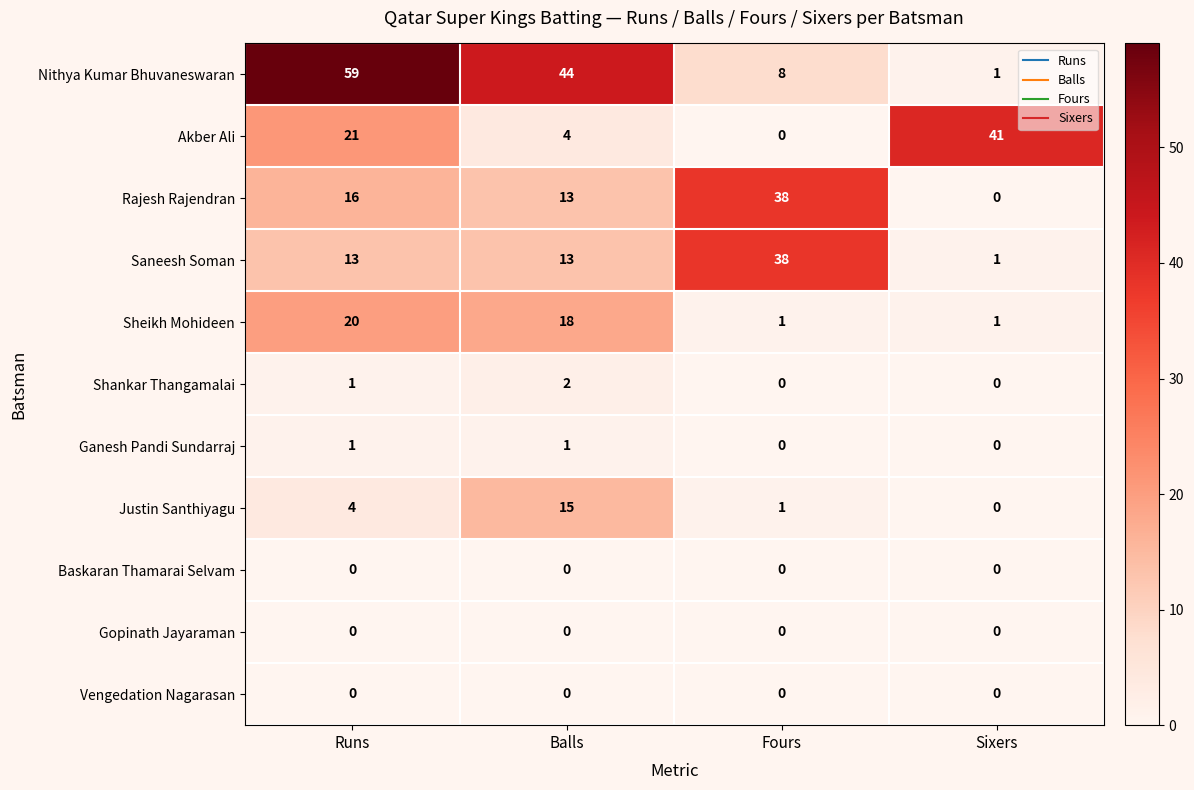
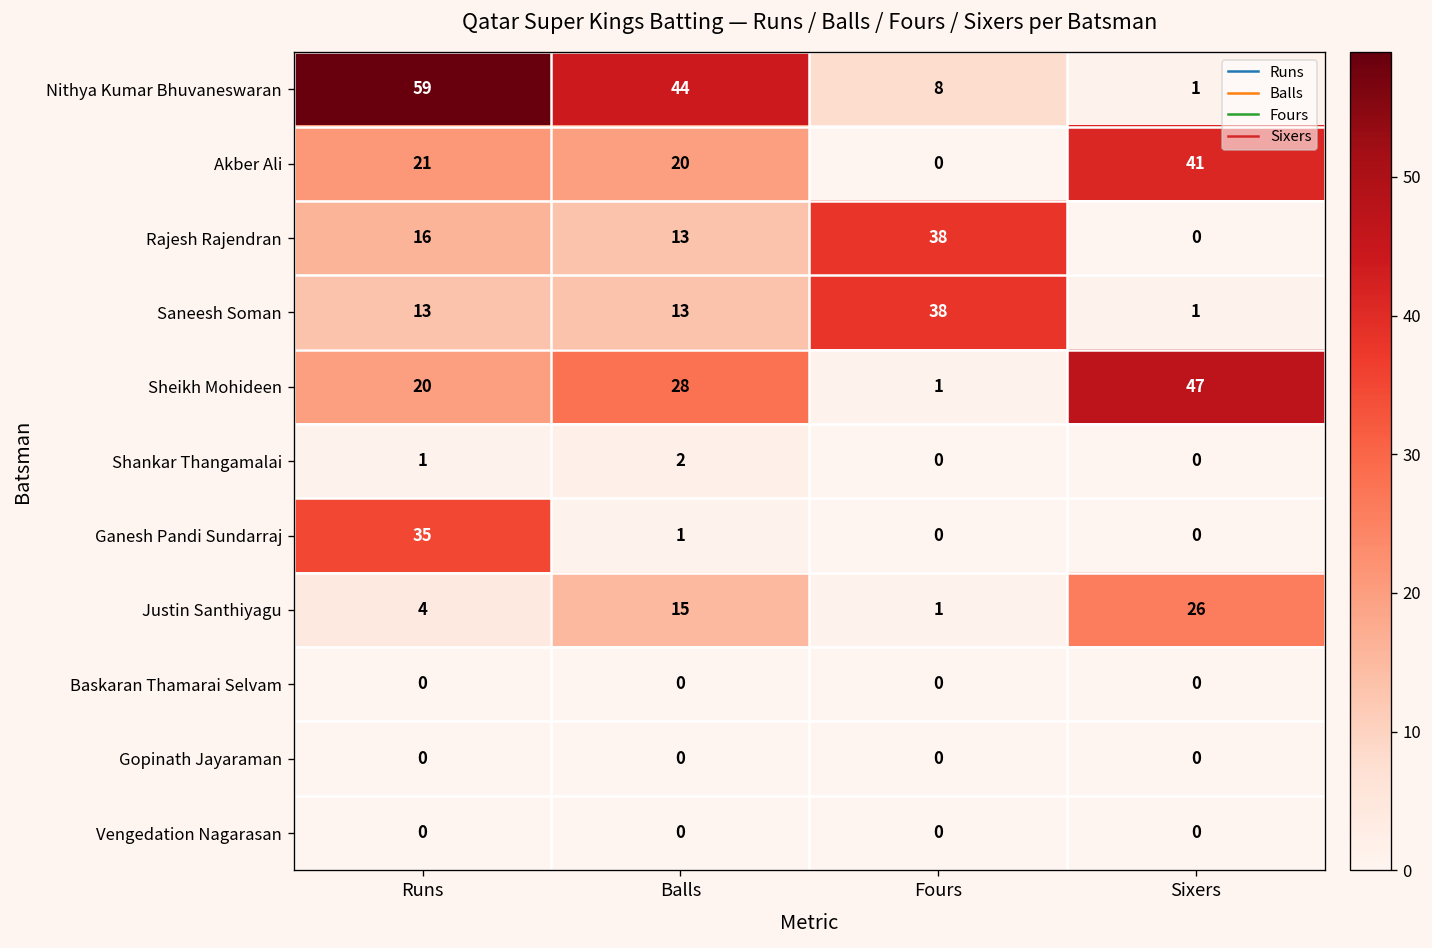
Akber Ali, Balls: 4 -> 20
Sheikh Mohideen, Balls: 18 -> 28
Sheikh Mohideen, Sixers: 1 -> 47
Ganesh Pandi Sundarraj, Runs: 1 -> 35
Justin Santhiyagu, Sixers: 0 -> 26
